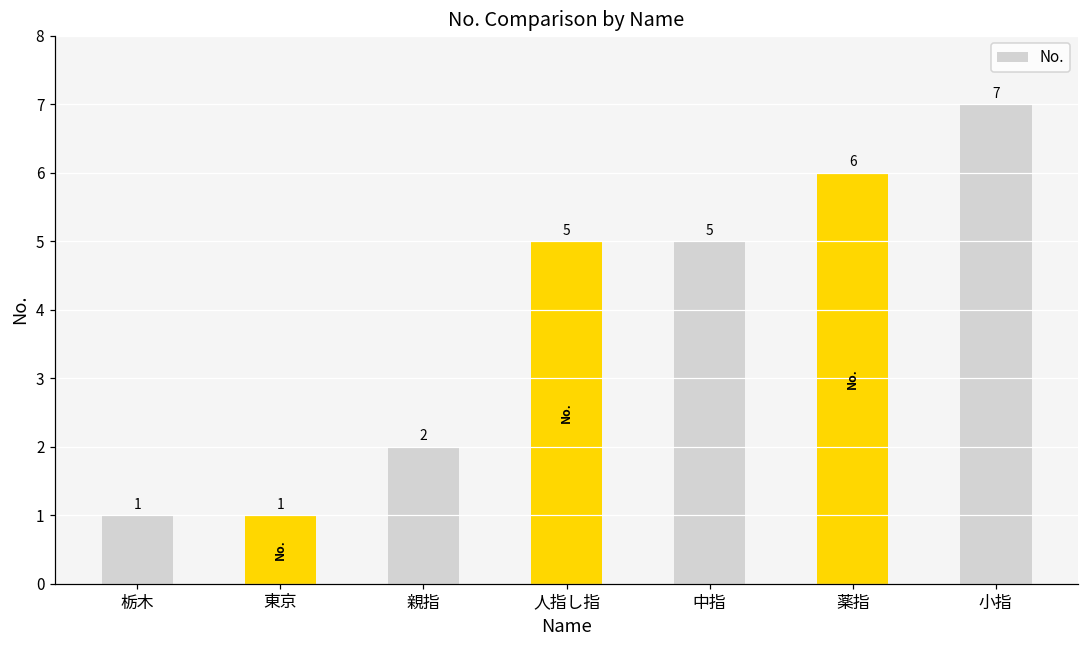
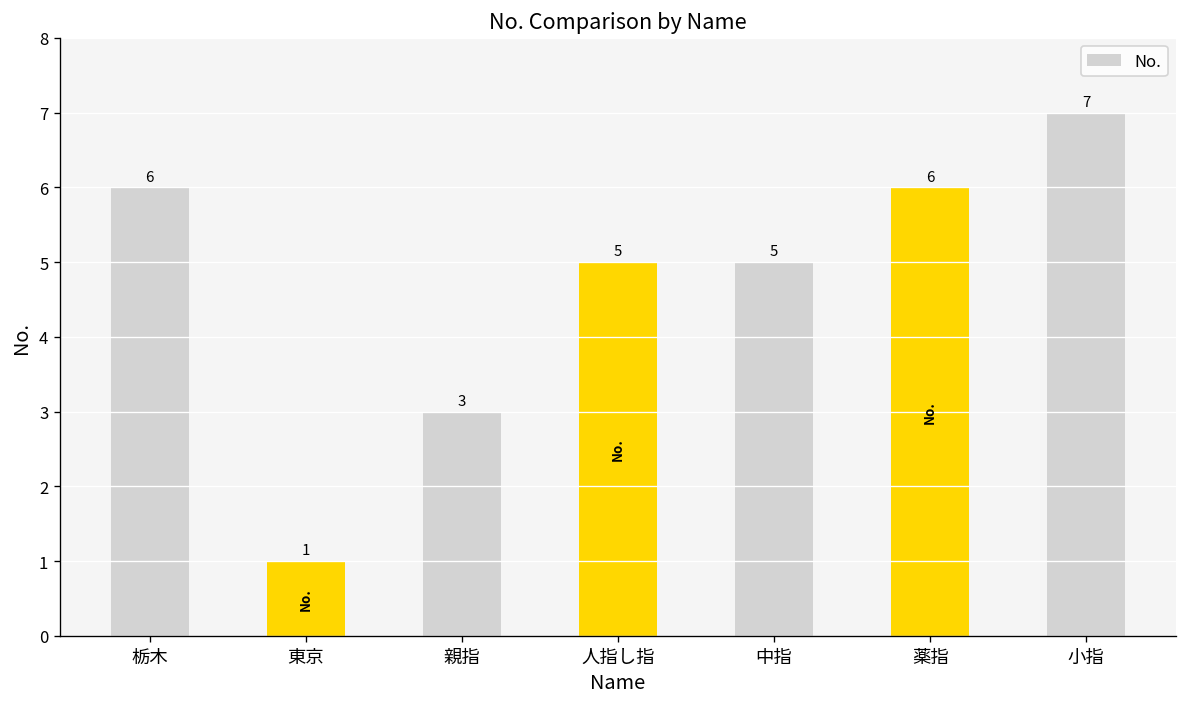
栃木: 1 -> 6
親指: 2 -> 3
